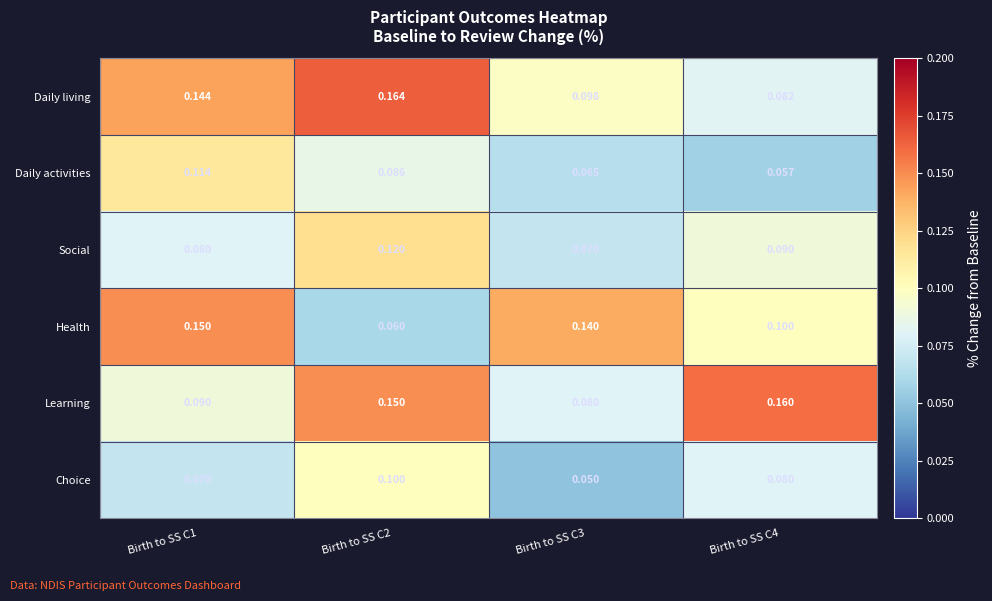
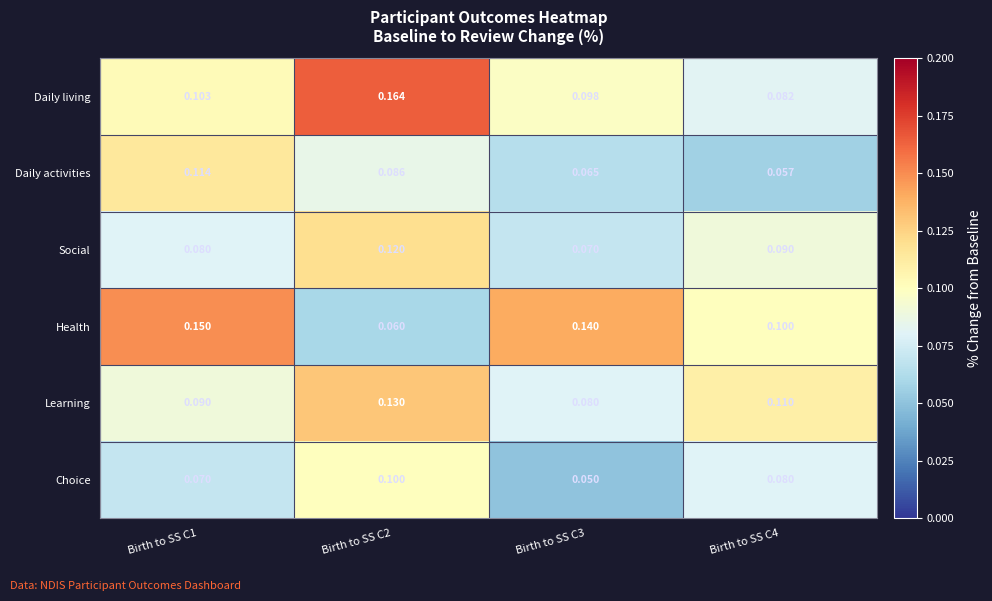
Daily living, Birth to SS C1: 0.144 -> 0.103
Learning, Birth to SS C2: 0.150 -> 0.130
Learning, Birth to SS C4: 0.160 -> 0.110
